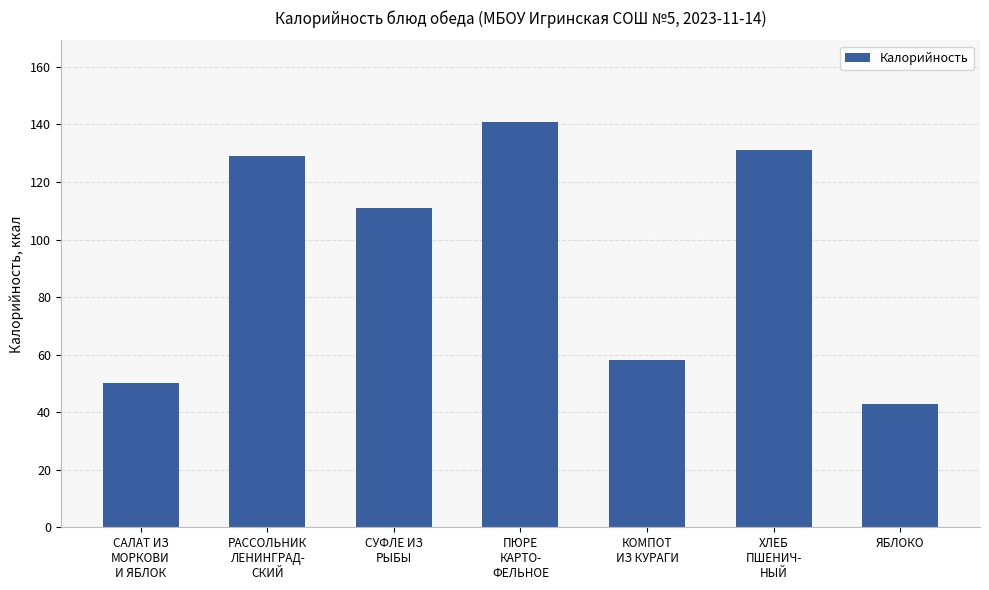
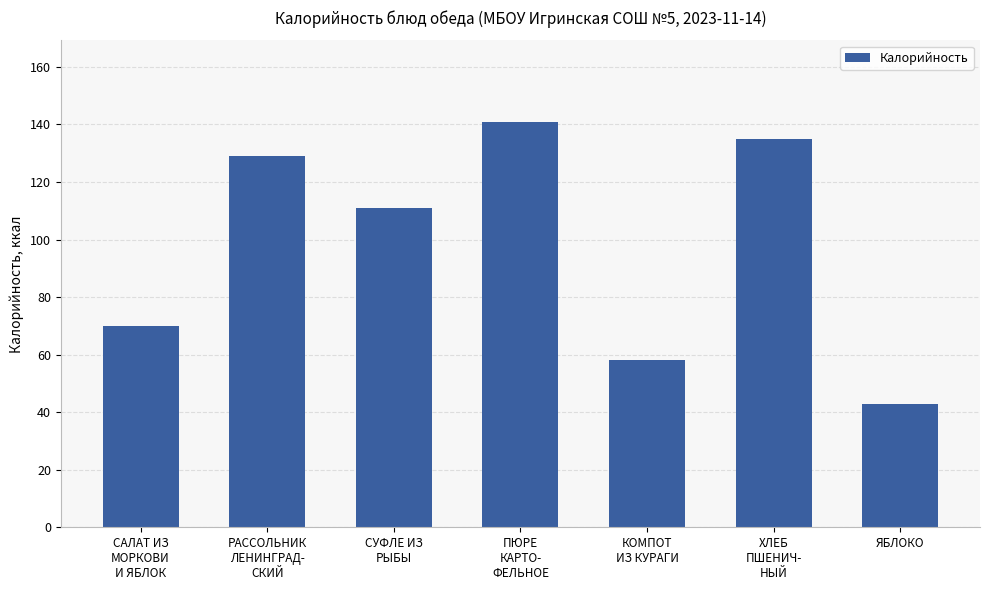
САЛАТ ИЗ МОРКОВИ И ЯБЛОК: 50 -> 70
ХЛЕБ ПШЕНИЧ- НЫЙ: 131 -> 135
